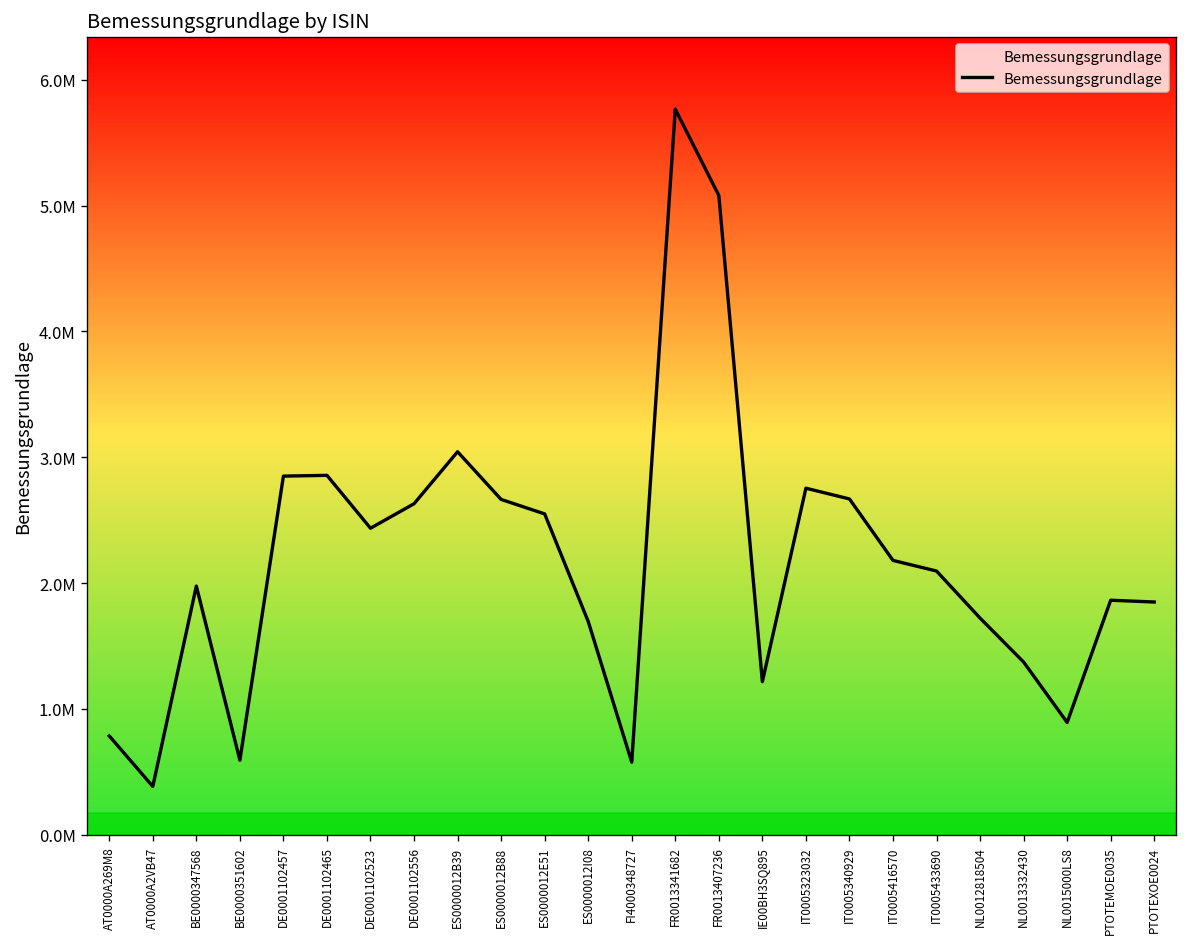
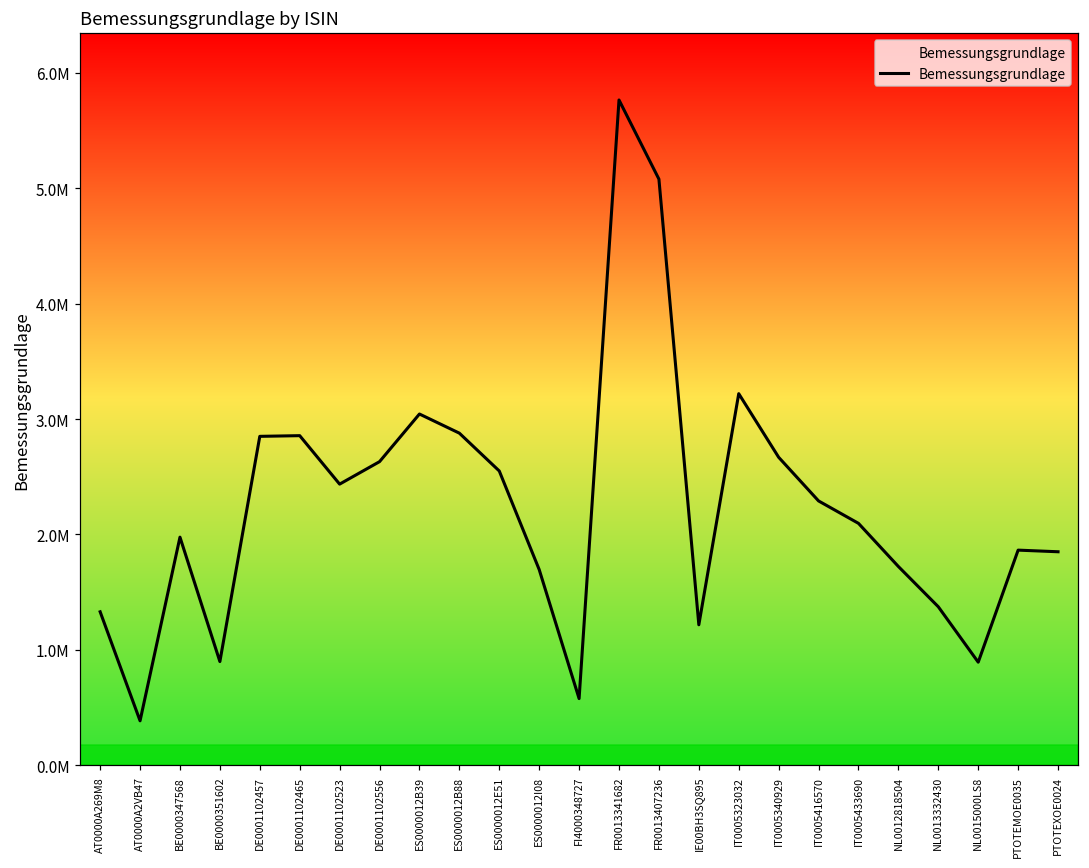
AT0000A269M8: 790000 -> 1330000
BE0000351602: 590000 -> 900000
ES0000012B88: 2660000 -> 2880000
IT0005323032: 2750000 -> 3220000
IT0005416570: 2180000 -> 2290000
